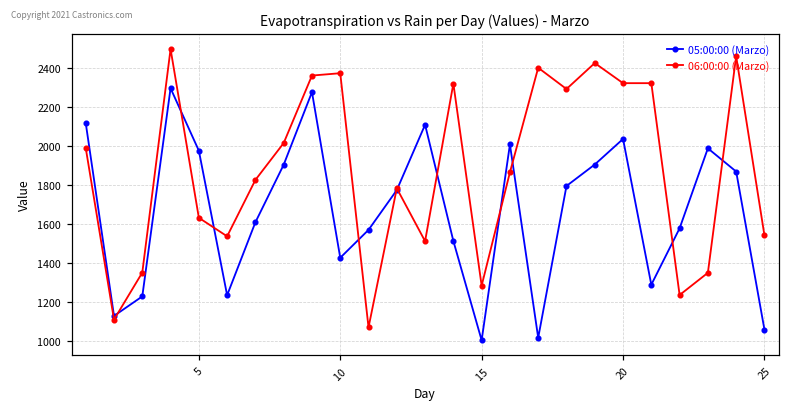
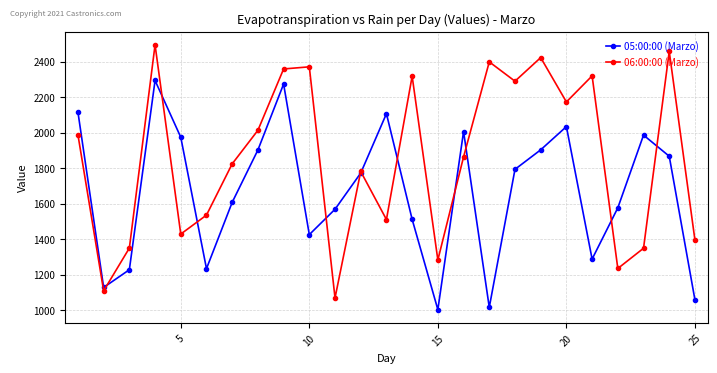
06:00:00 (Marzo), 5: 1630 -> 1430
06:00:00 (Marzo), 20: 2320 -> 2170
06:00:00 (Marzo), 25: 1540 -> 1400
